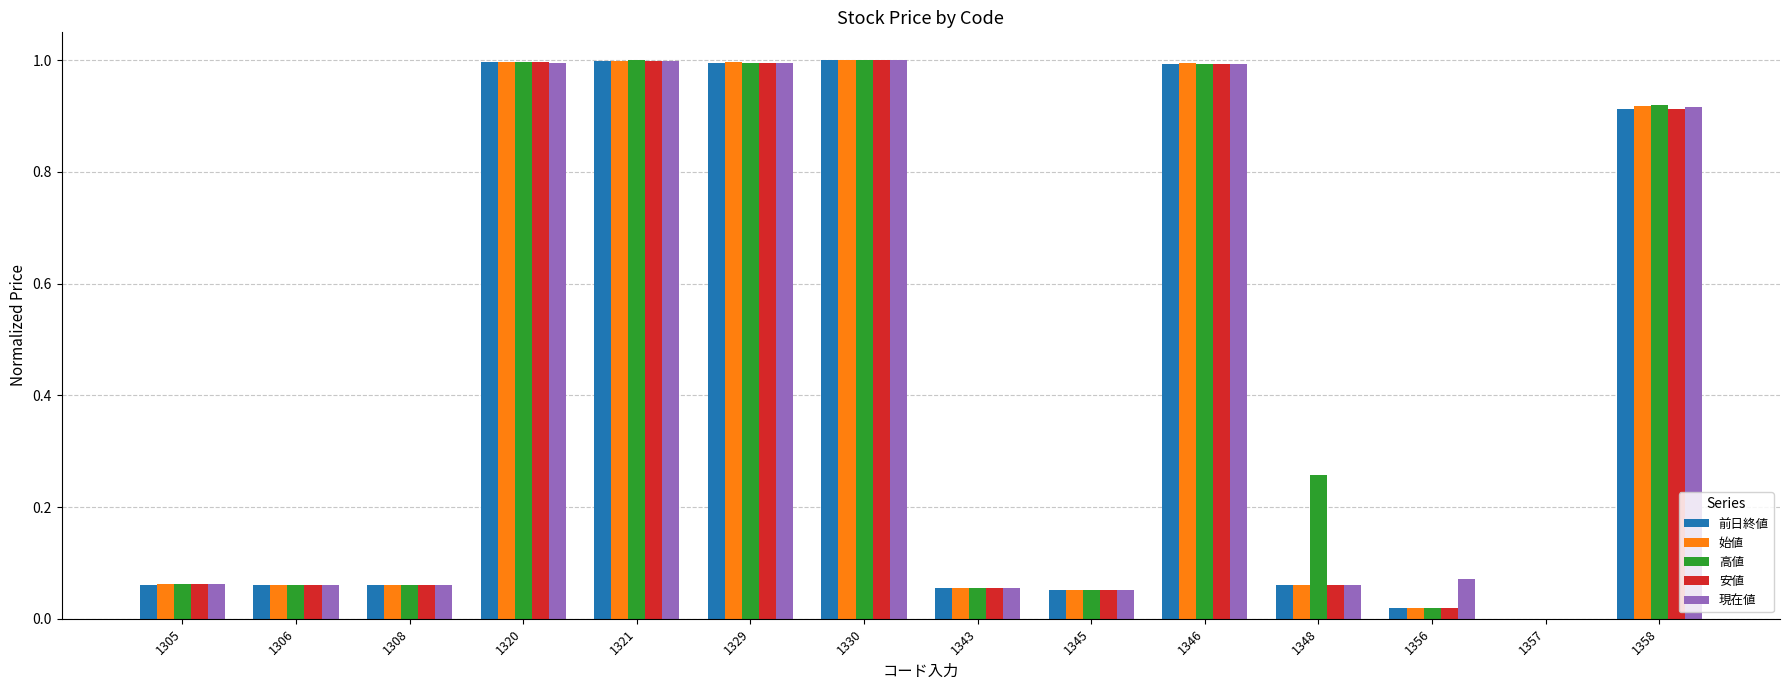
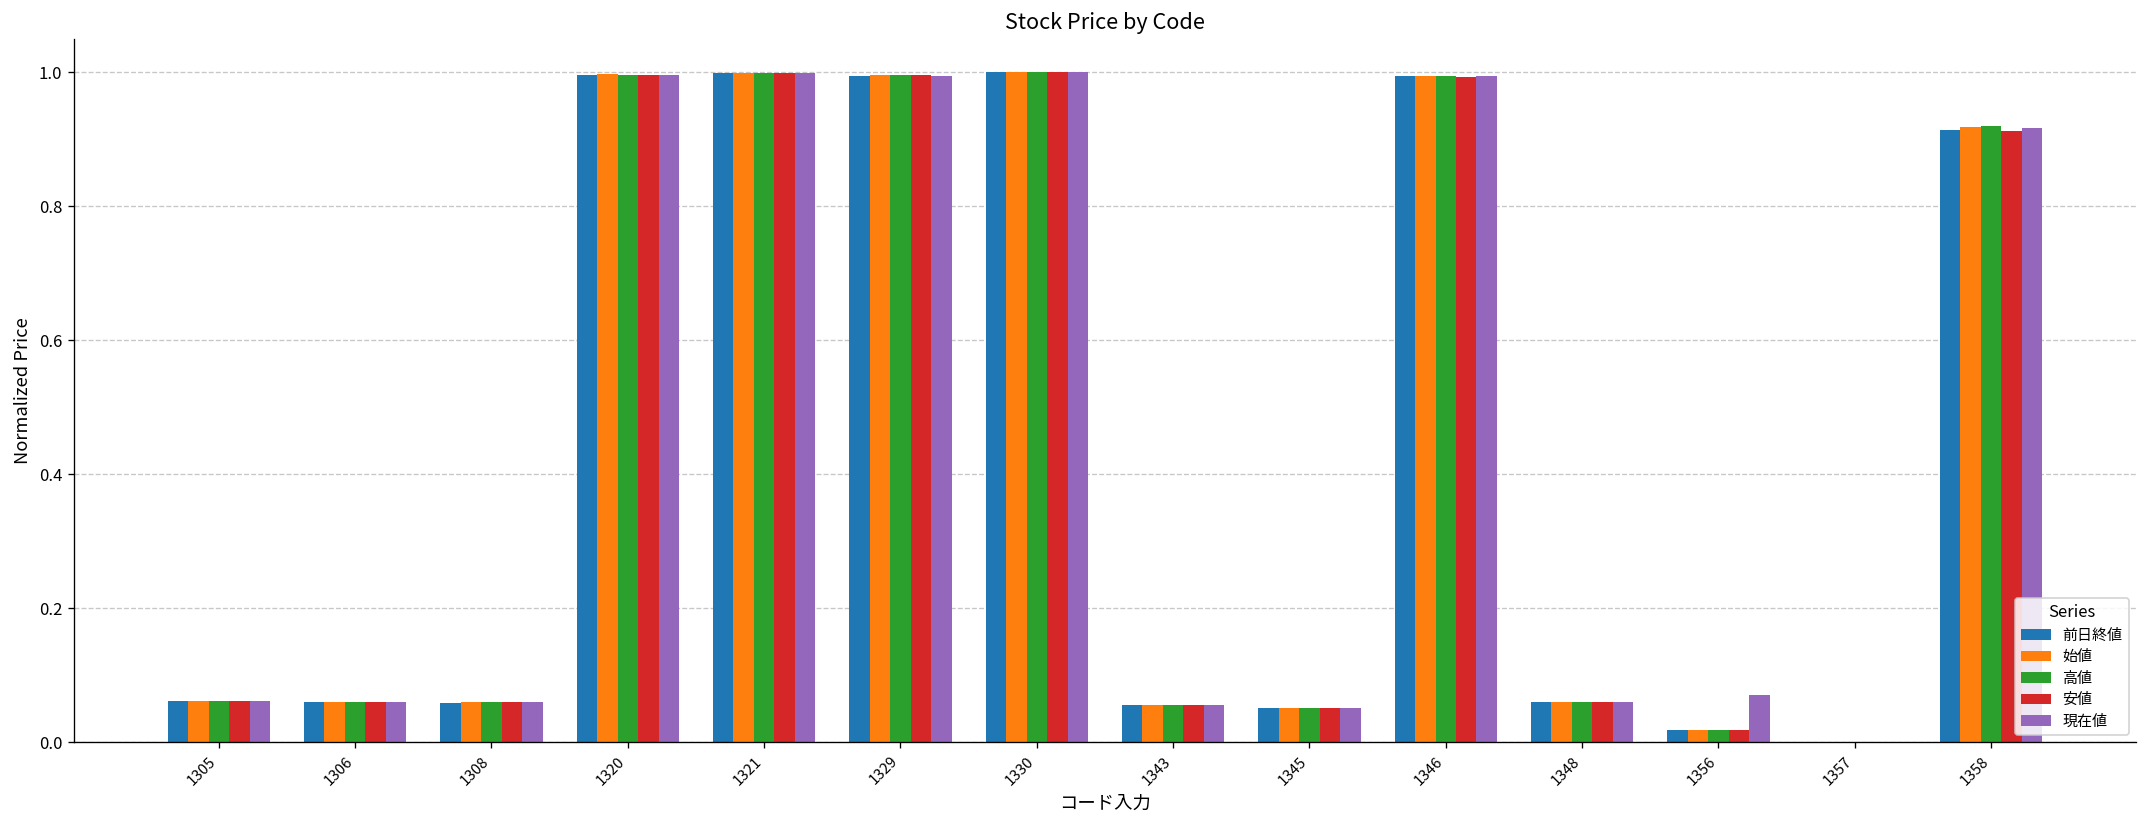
高値, 1348: 0.26 -> 0.06
